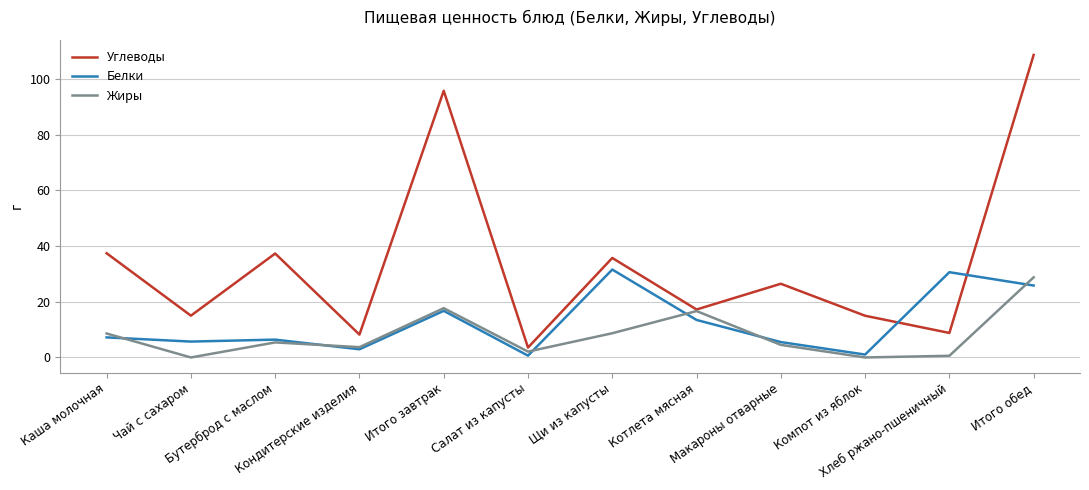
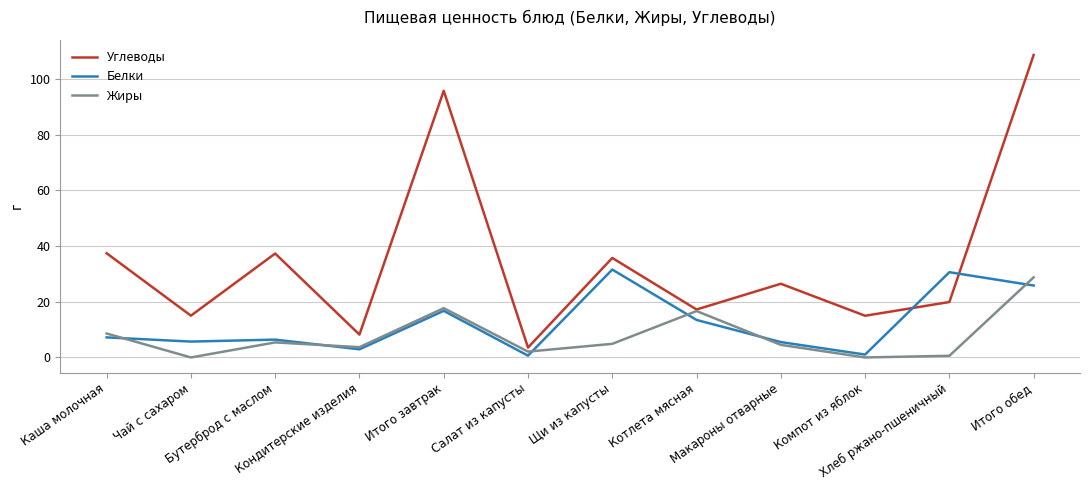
Жиры, Щи из капусты: 9 -> 5
Углеводы, Хлеб ржано-пшеничный: 9 -> 20
